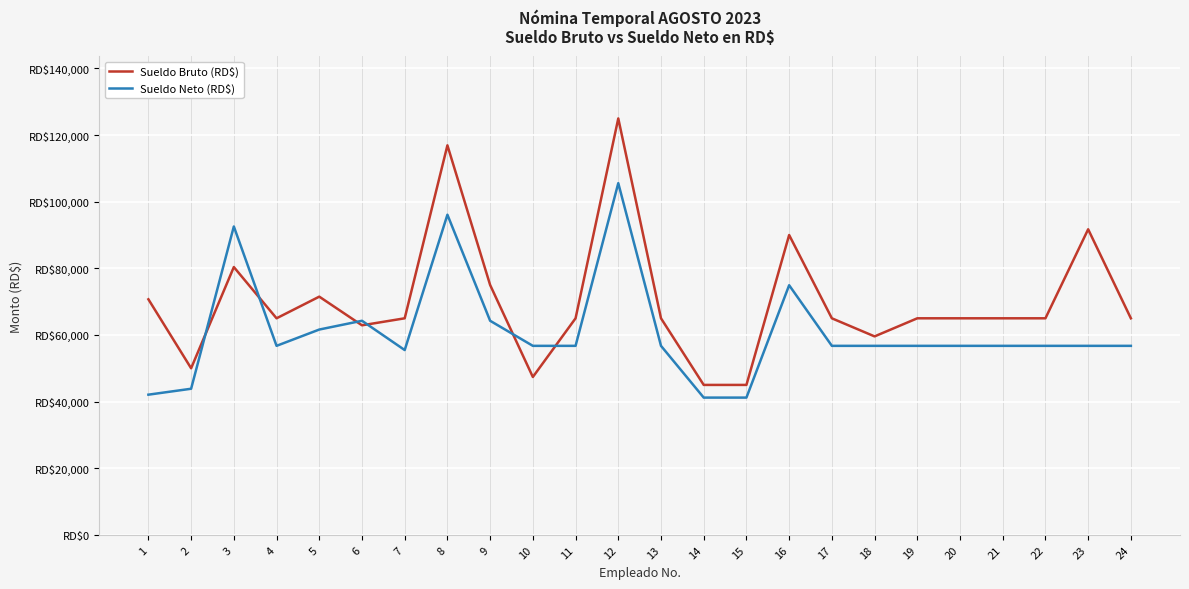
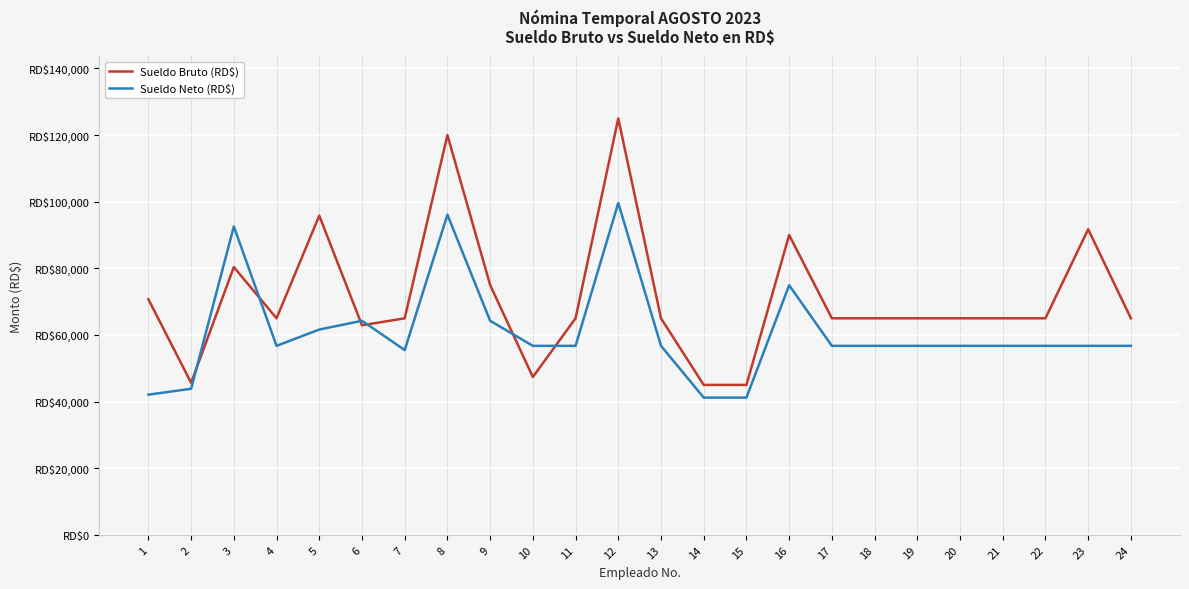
Sueldo Bruto (RD$), 2: RD$50,000 -> RD$46,000
Sueldo Bruto (RD$), 5: RD$72,000 -> RD$96,000
Sueldo Bruto (RD$), 8: RD$117,000 -> RD$120,000
Sueldo Neto (RD$), 12: RD$106,000 -> RD$100,000
Sueldo Bruto (RD$), 18: RD$60,000 -> RD$65,000
